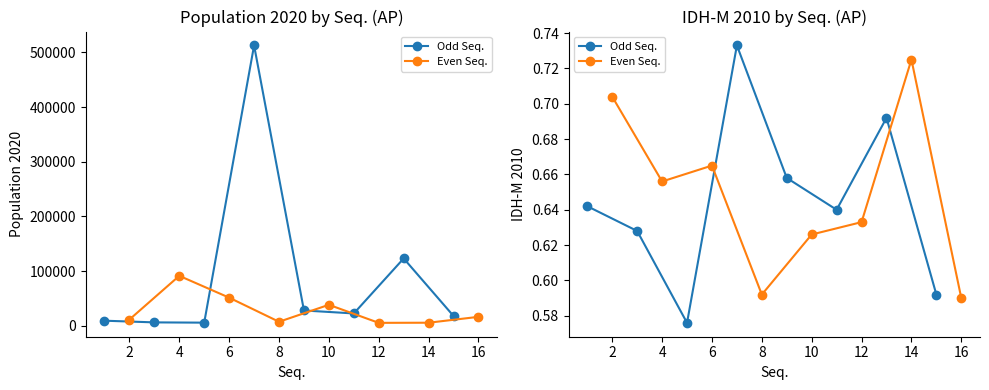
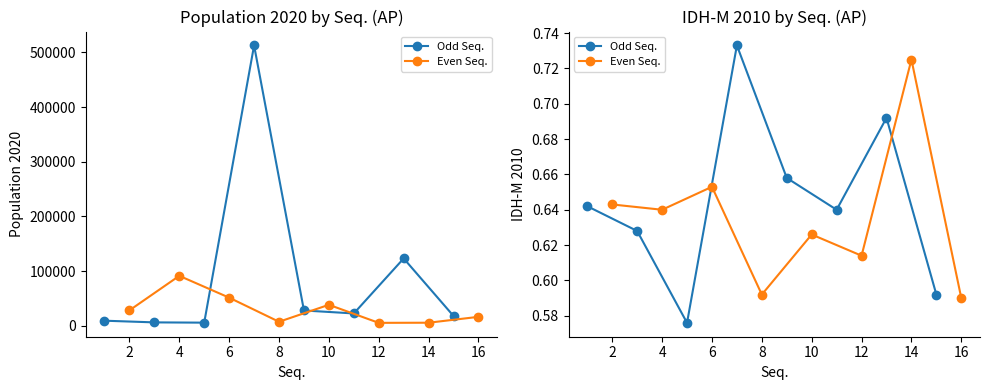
Population 2020 by Seq. (AP), Even Seq., 2: 10000 -> 30000
IDH-M 2010 by Seq. (AP), Even Seq., 2: 0.704 -> 0.643
IDH-M 2010 by Seq. (AP), Even Seq., 4: 0.656 -> 0.640
IDH-M 2010 by Seq. (AP), Even Seq., 6: 0.665 -> 0.653
IDH-M 2010 by Seq. (AP), Even Seq., 12: 0.633 -> 0.614
